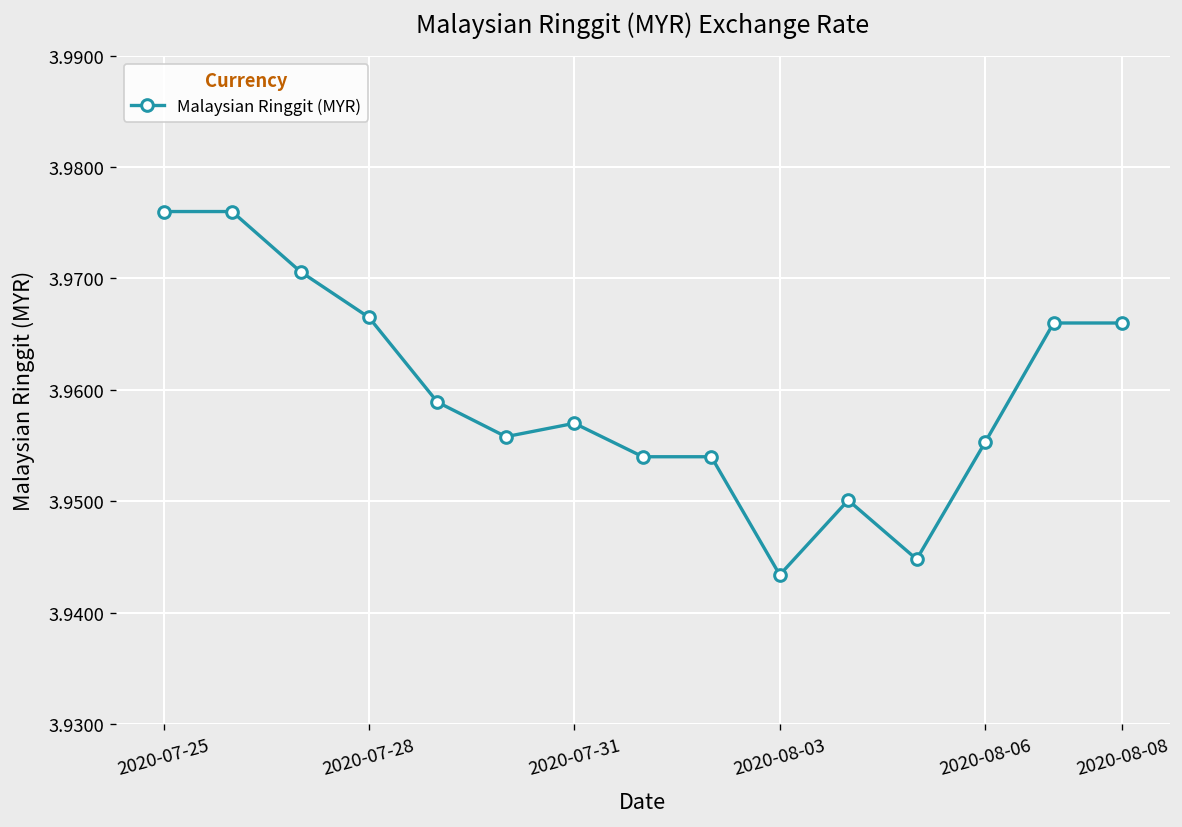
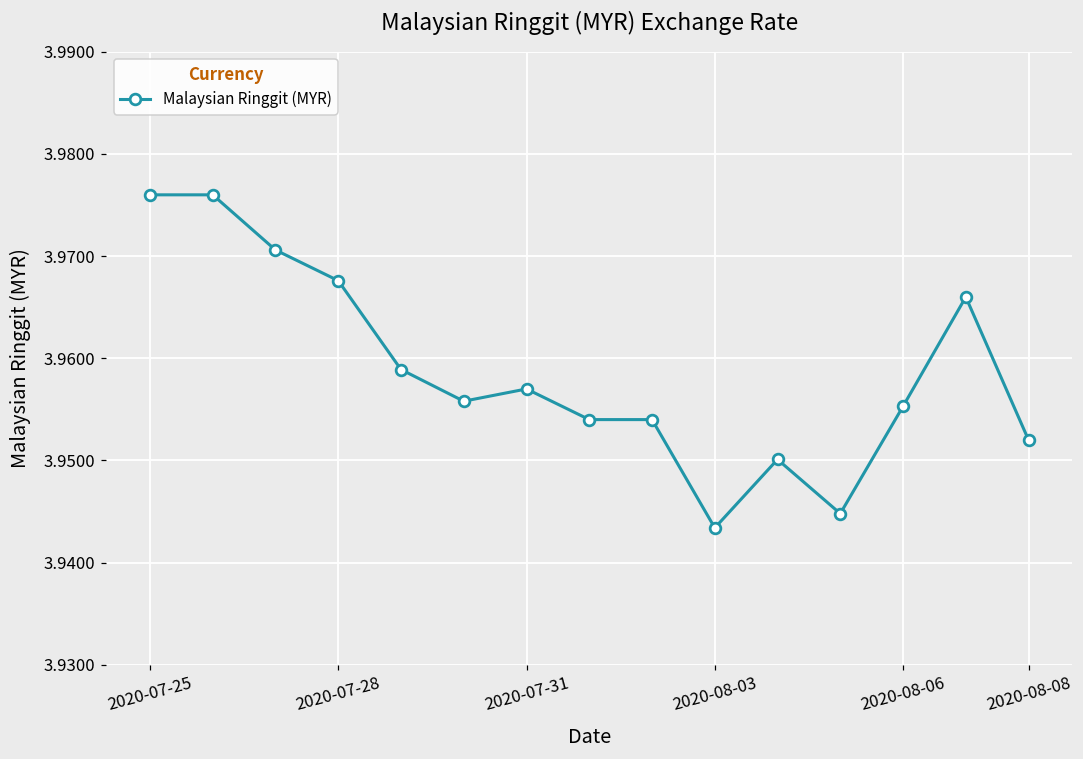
2020-07-28: 3.967 -> 3.968
2020-08-08: 3.966 -> 3.952
